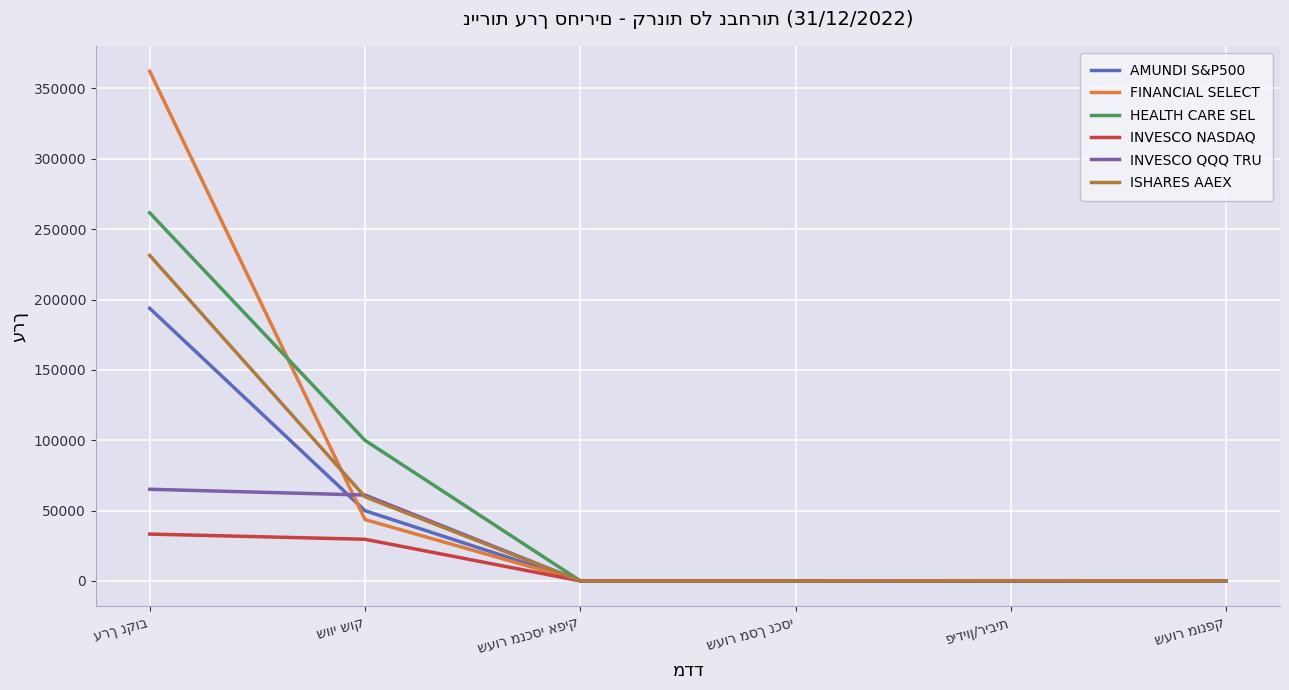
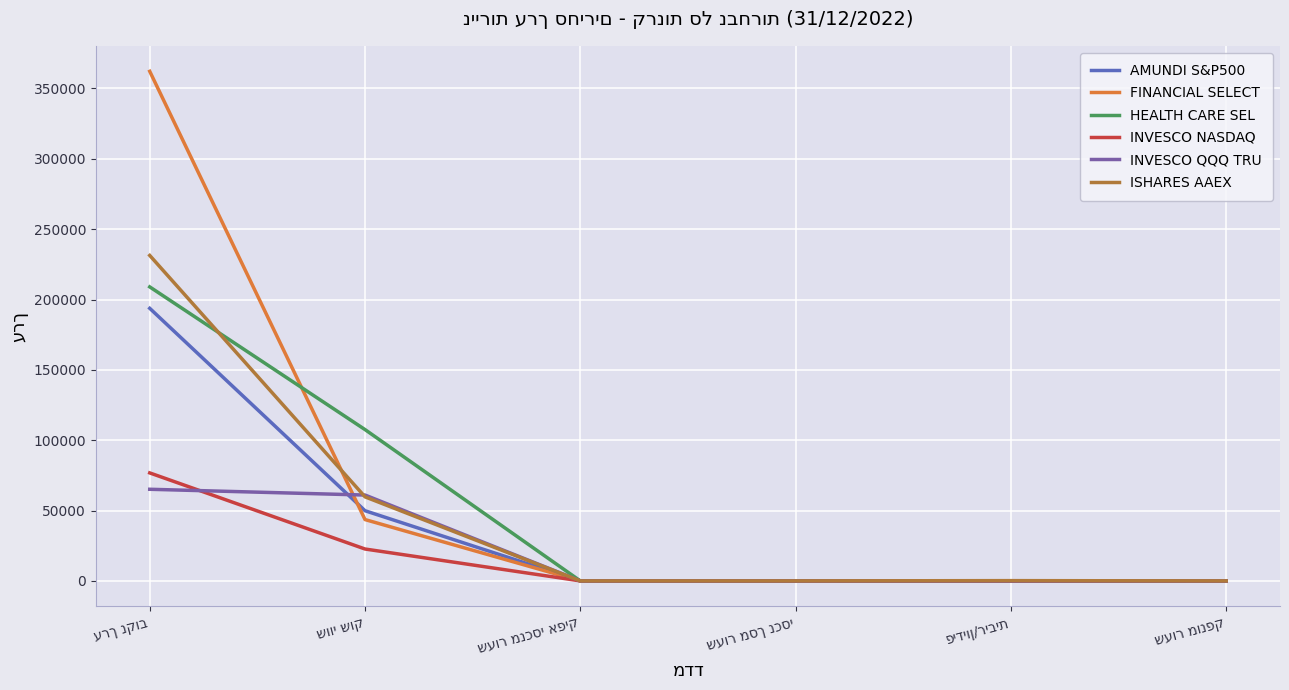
HEALTH CARE SEL, ערך נקוב: 262000 -> 209000
INVESCO NASDAQ, ערך נקוב: 33000 -> 77000
HEALTH CARE SEL, שווי שוק: 100000 -> 108000
INVESCO NASDAQ, שווי שוק: 30000 -> 23000
